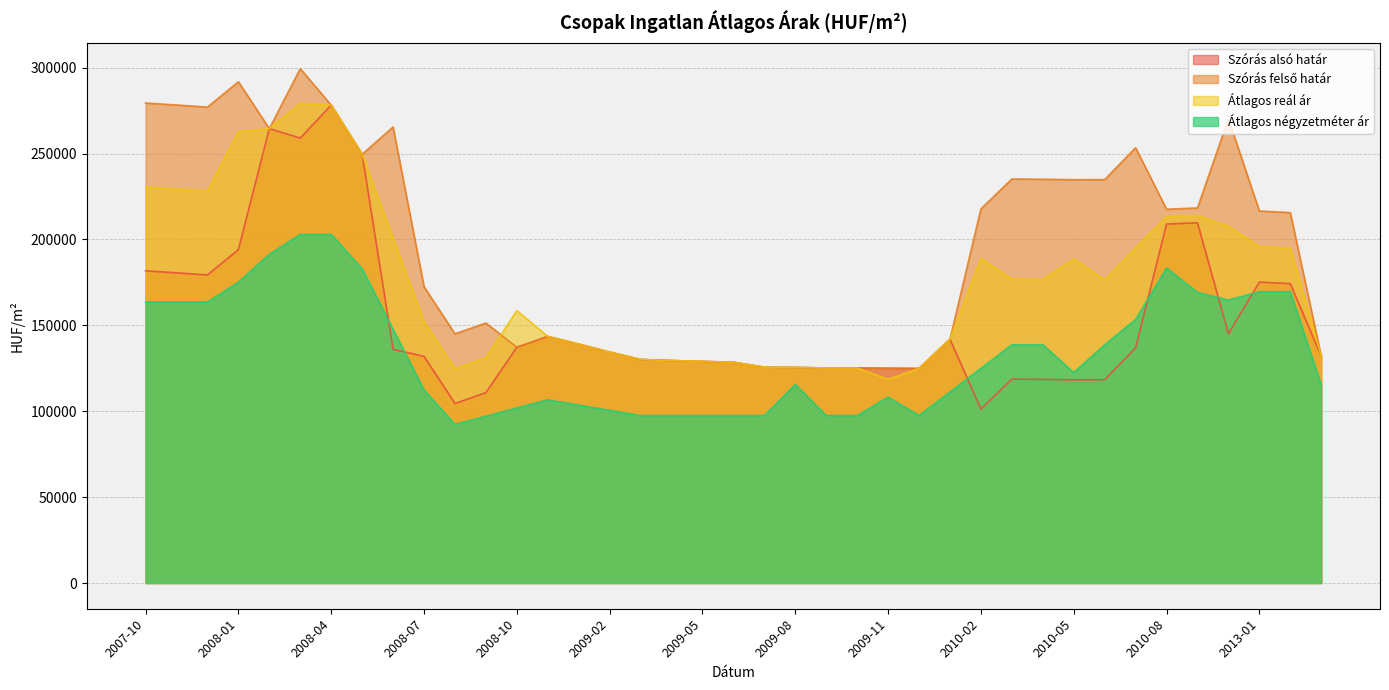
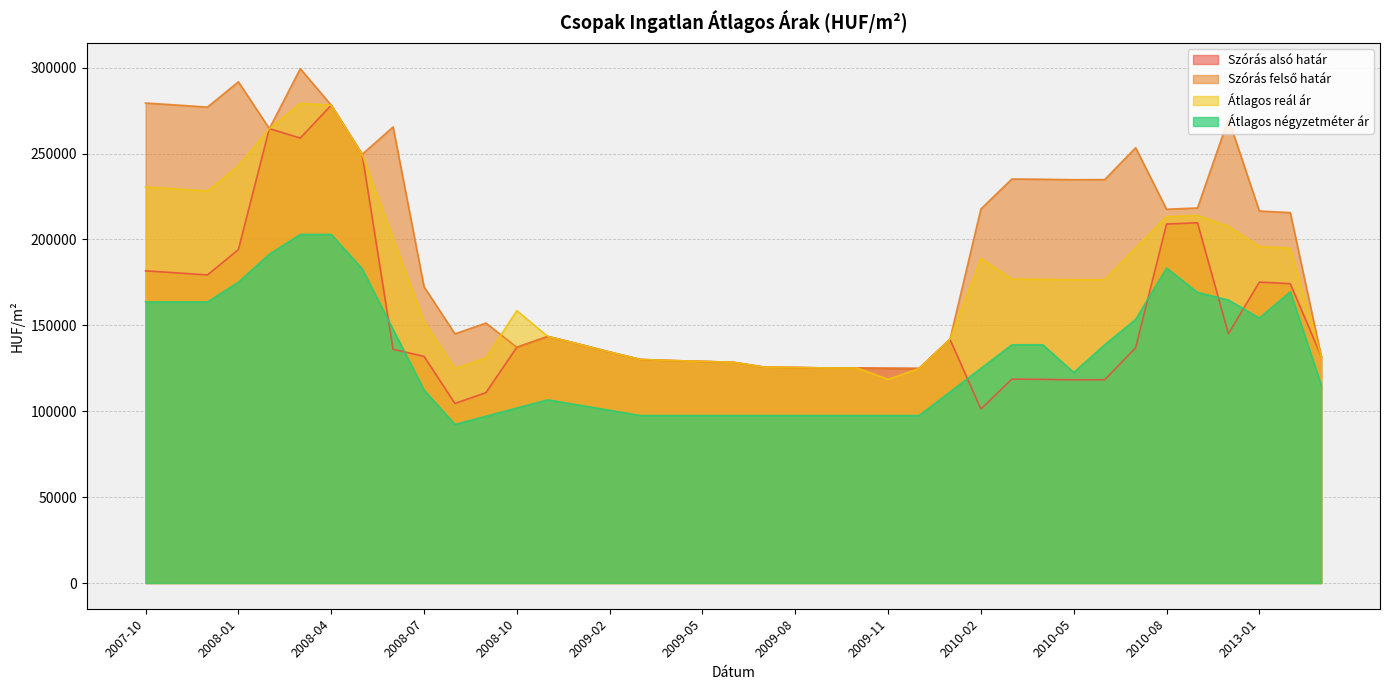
Átlagos reál ár, 2008-01: 263000 -> 243000
Átlagos négyzetméter ár, 2009-08: 116000 -> 98000
Átlagos négyzetméter ár, 2009-11: 108000 -> 98000
Átlagos reál ár, 2010-05: 189000 -> 177000
Átlagos négyzetméter ár, 2013-01: 170000 -> 154000
